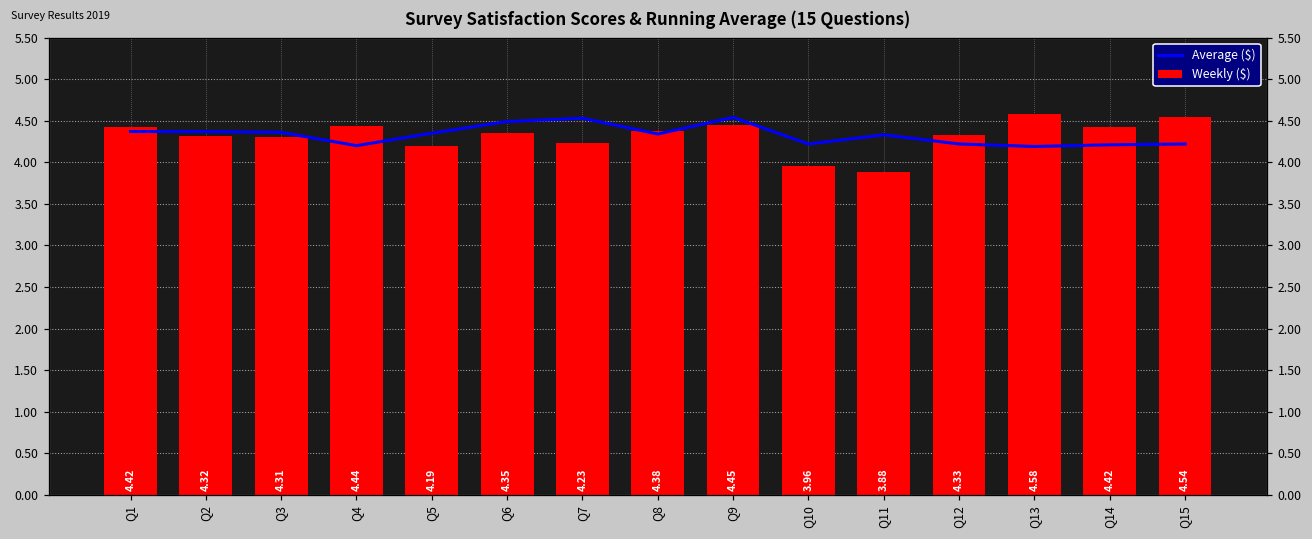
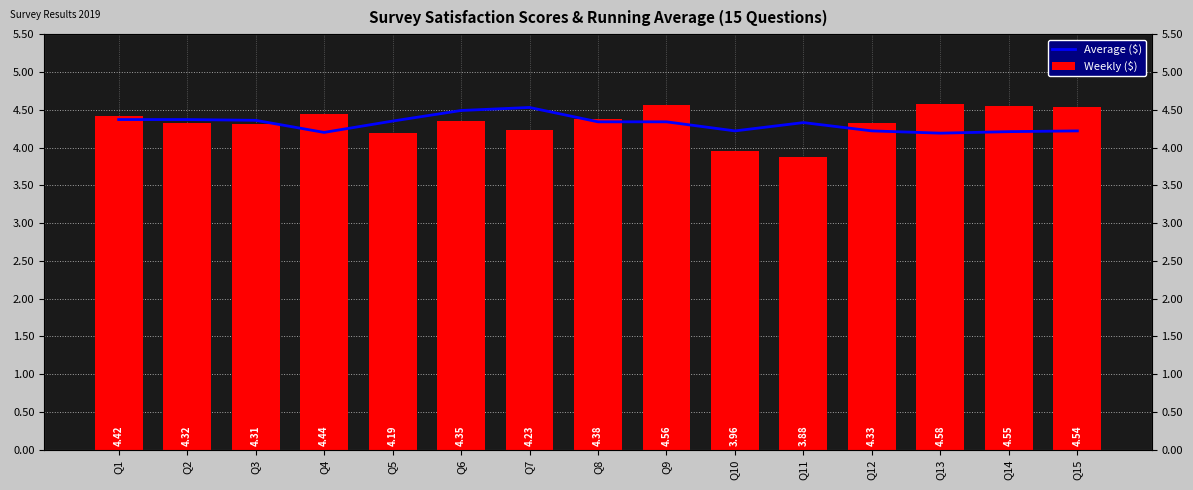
Average ($), Q9: 4.5 -> 4.3
Weekly ($), Q9: 4.45 -> 4.56
Weekly ($), Q14: 4.42 -> 4.55
